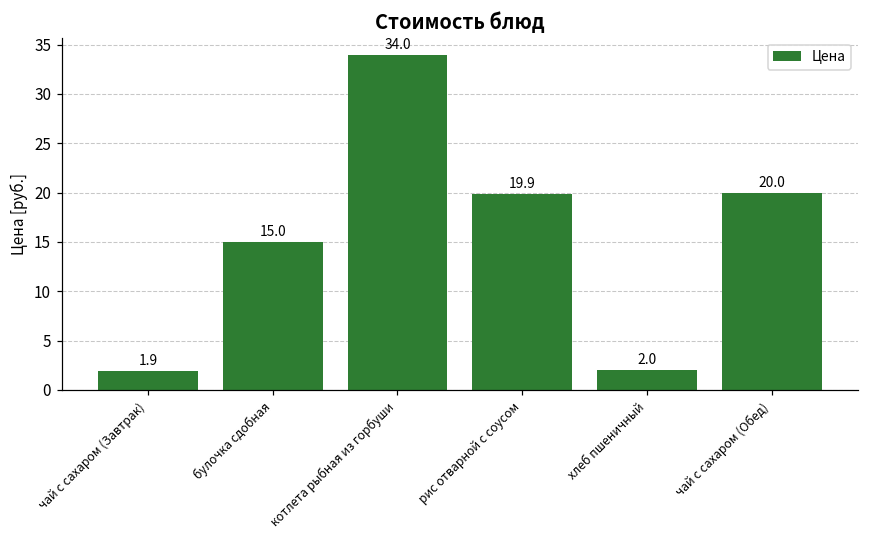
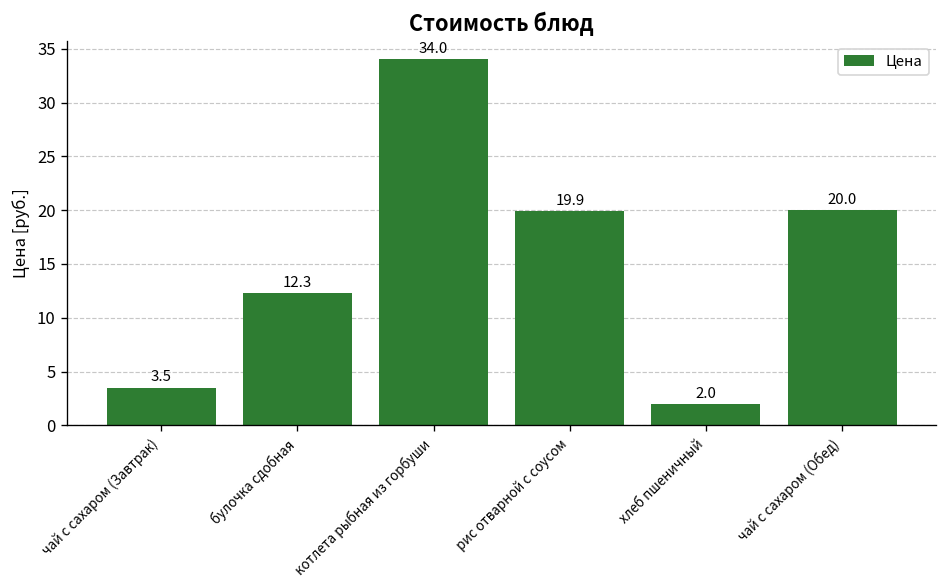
чай с сахаром (Завтрак): 1.9 -> 3.5
булочка сдобная: 15.0 -> 12.3
